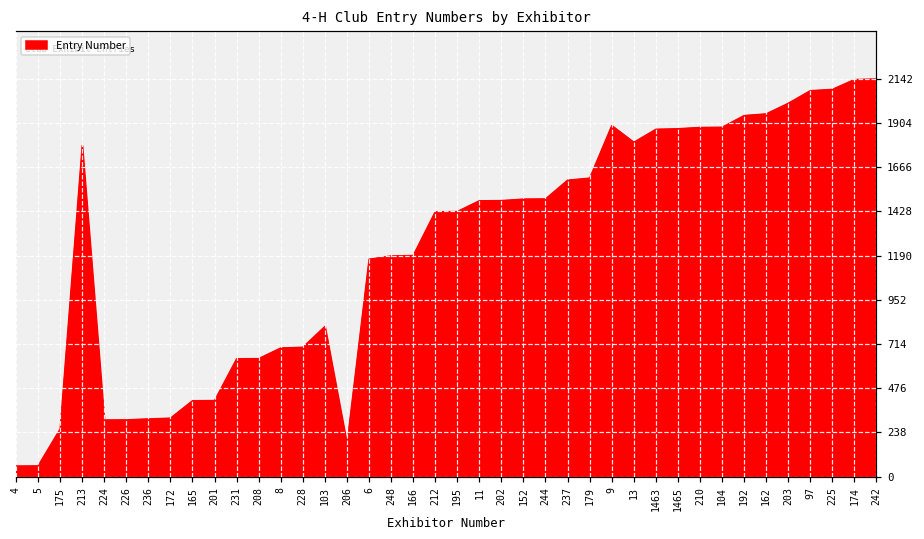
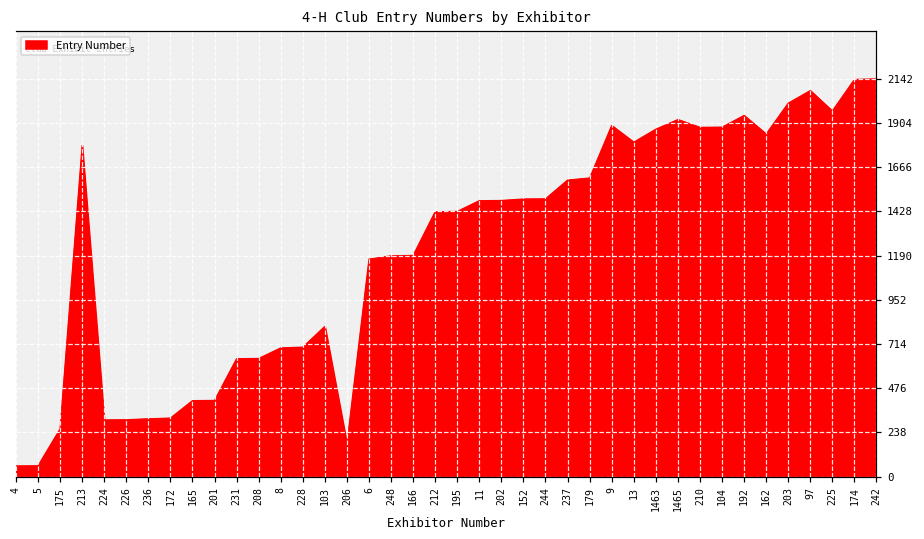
1465: 1870 -> 1920
162: 1950 -> 1850
225: 2090 -> 1970
